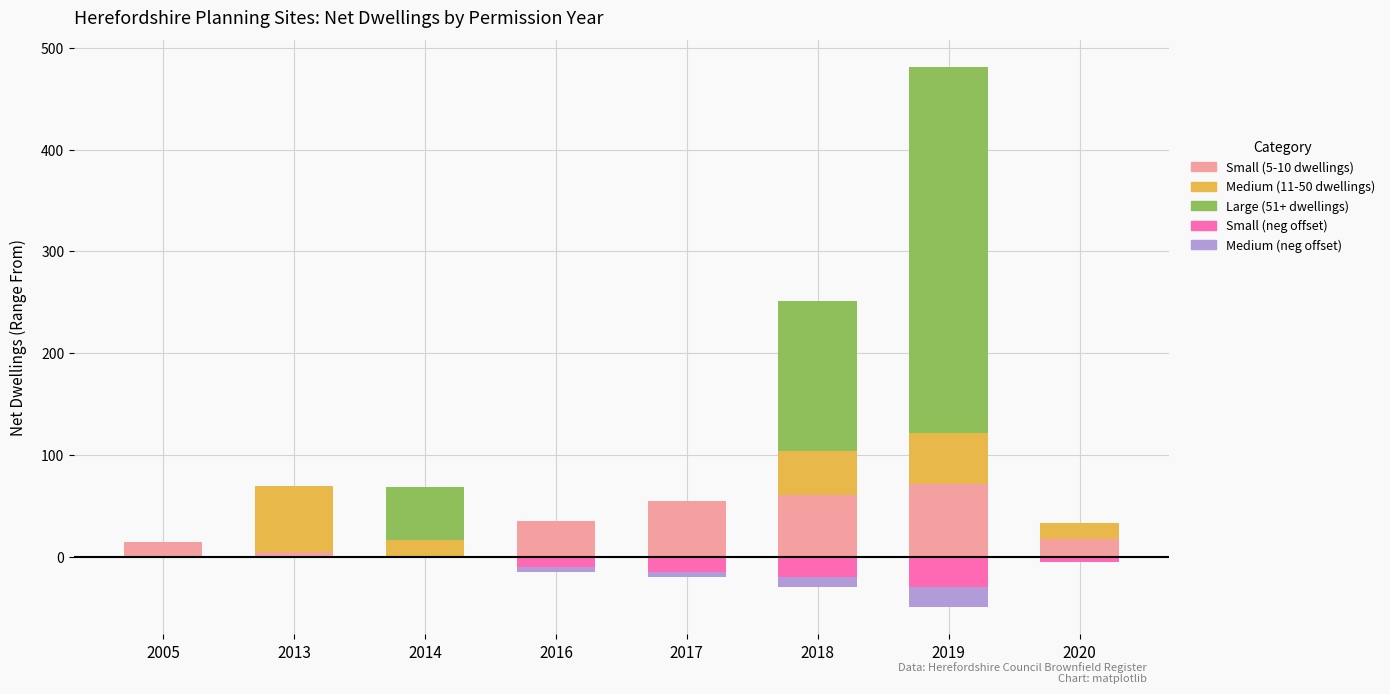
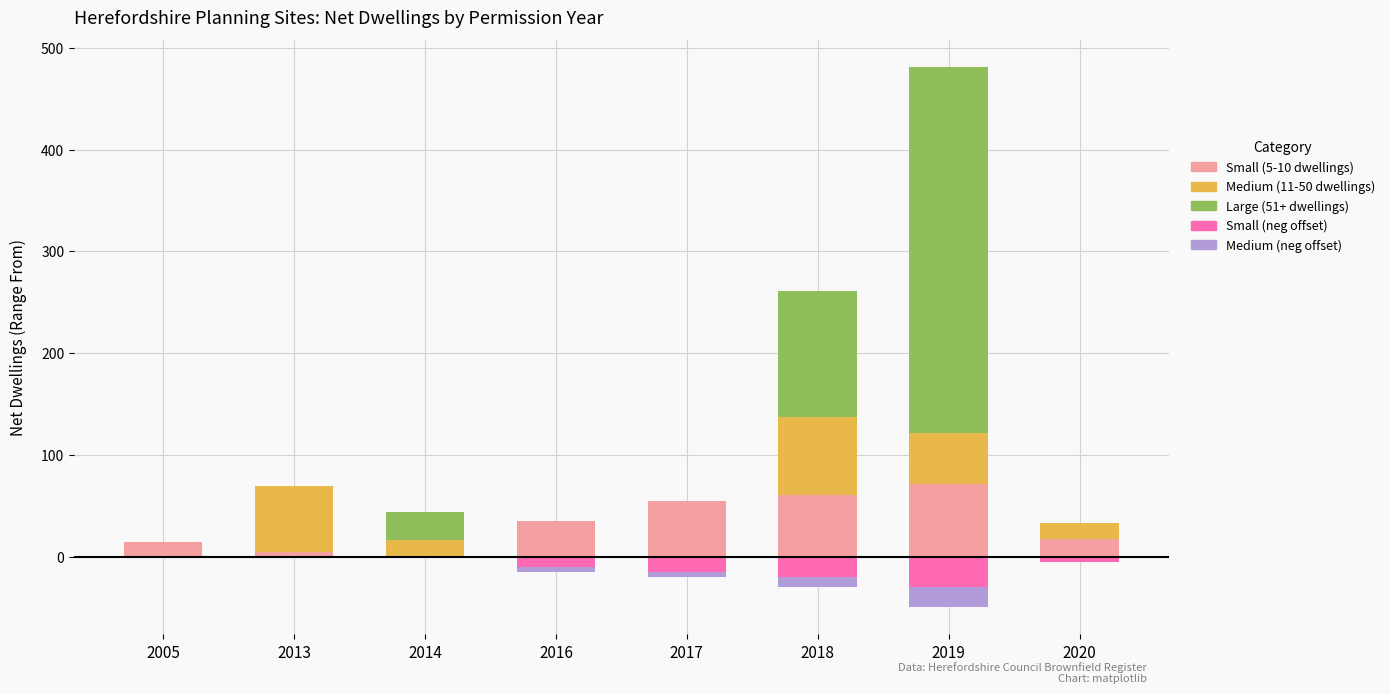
Large (51+ dwellings), 2014: 52 -> 28
Medium (11-50 dwellings), 2018: 43 -> 76
Large (51+ dwellings), 2018: 147 -> 124
